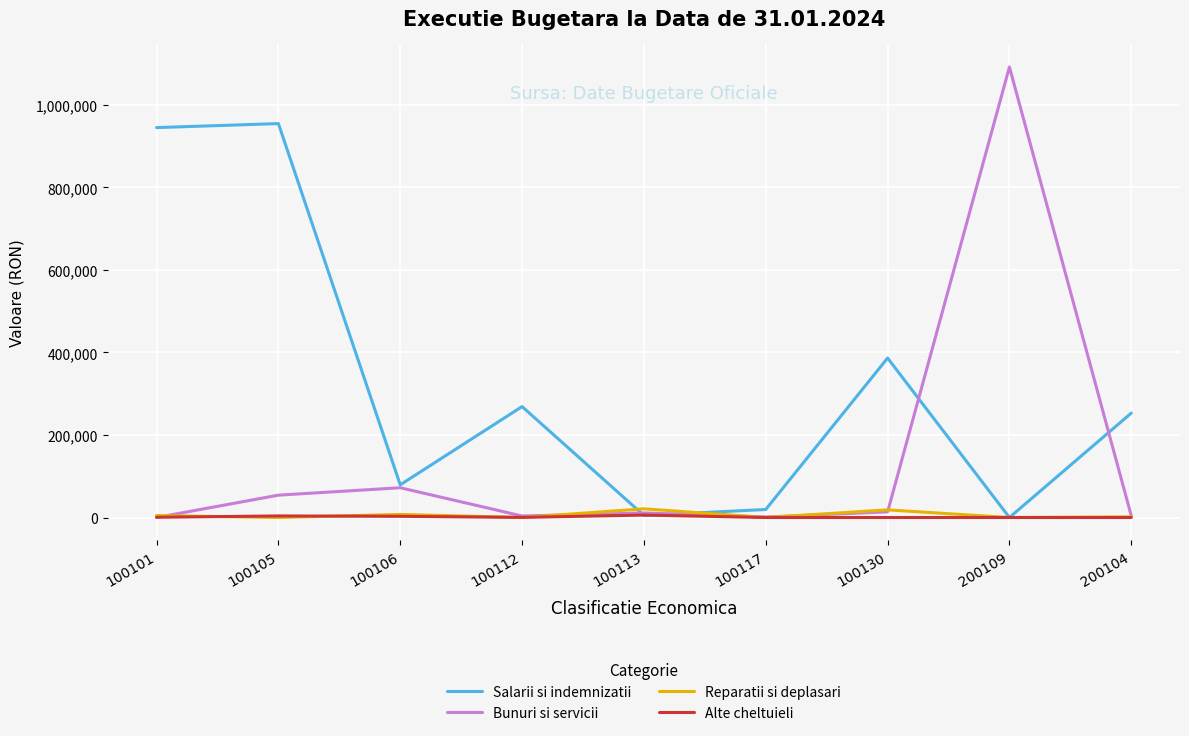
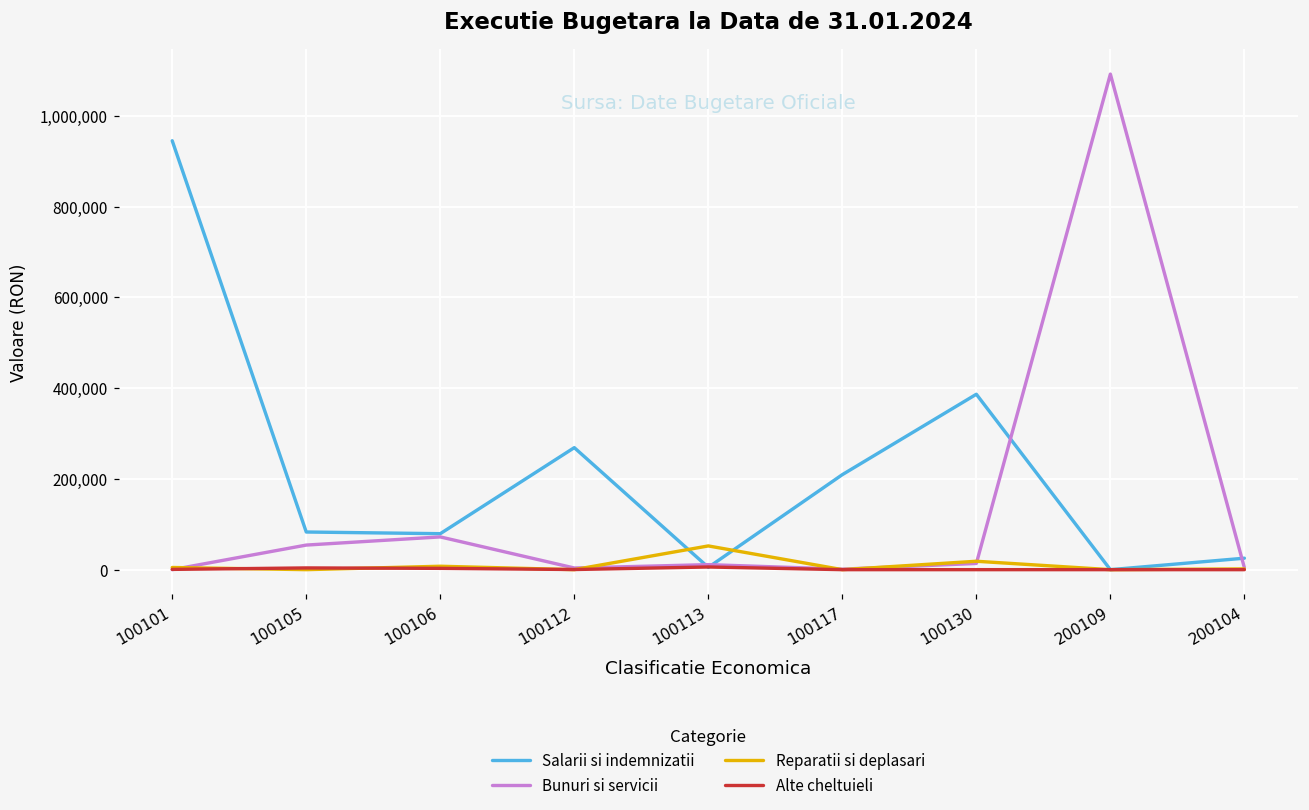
Salarii si indemnizatii, 100105: 950,000 -> 80,000
Reparatii si deplasari, 100113: 20,000 -> 50,000
Salarii si indemnizatii, 100117: 20,000 -> 210,000
Salarii si indemnizatii, 200104: 250,000 -> 30,000
